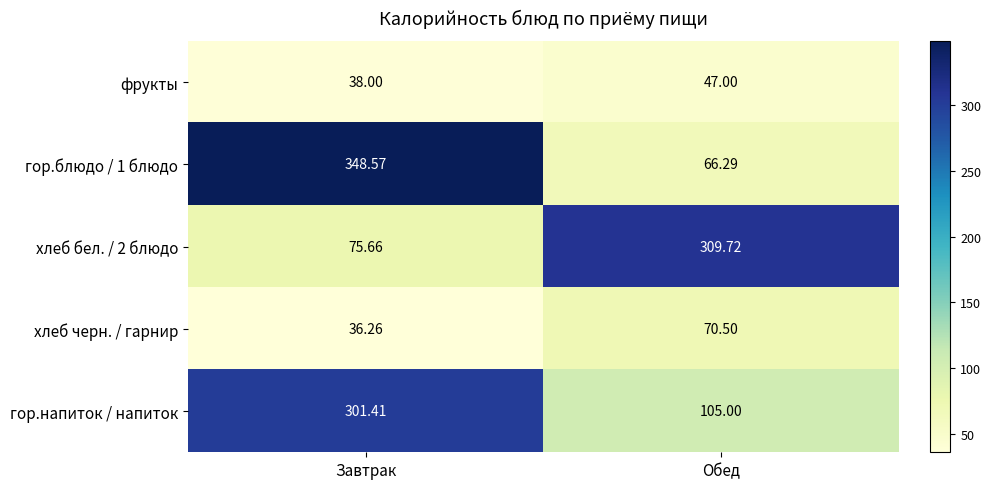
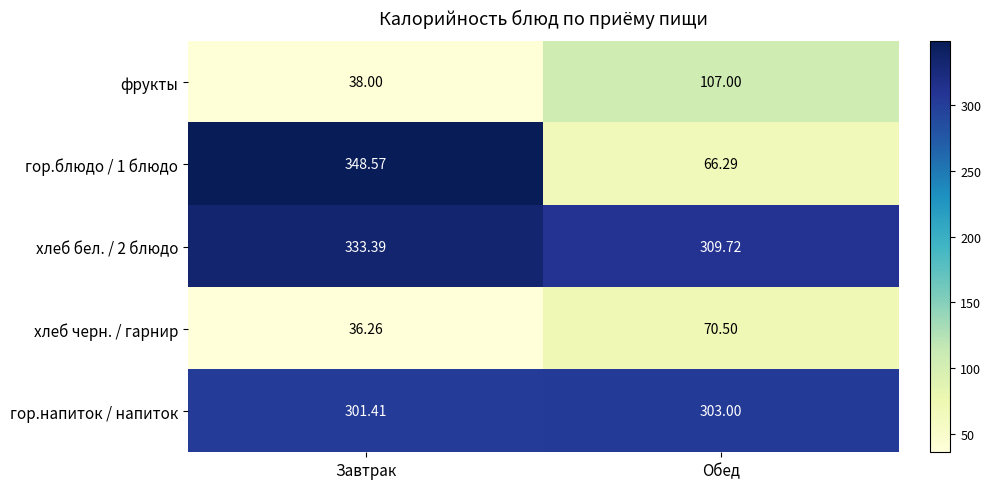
фрукты, Обед: 47.00 -> 107.00
хлеб бел. / 2 блюдо, Завтрак: 75.66 -> 333.39
гор.напиток / напиток, Обед: 105.00 -> 303.00
